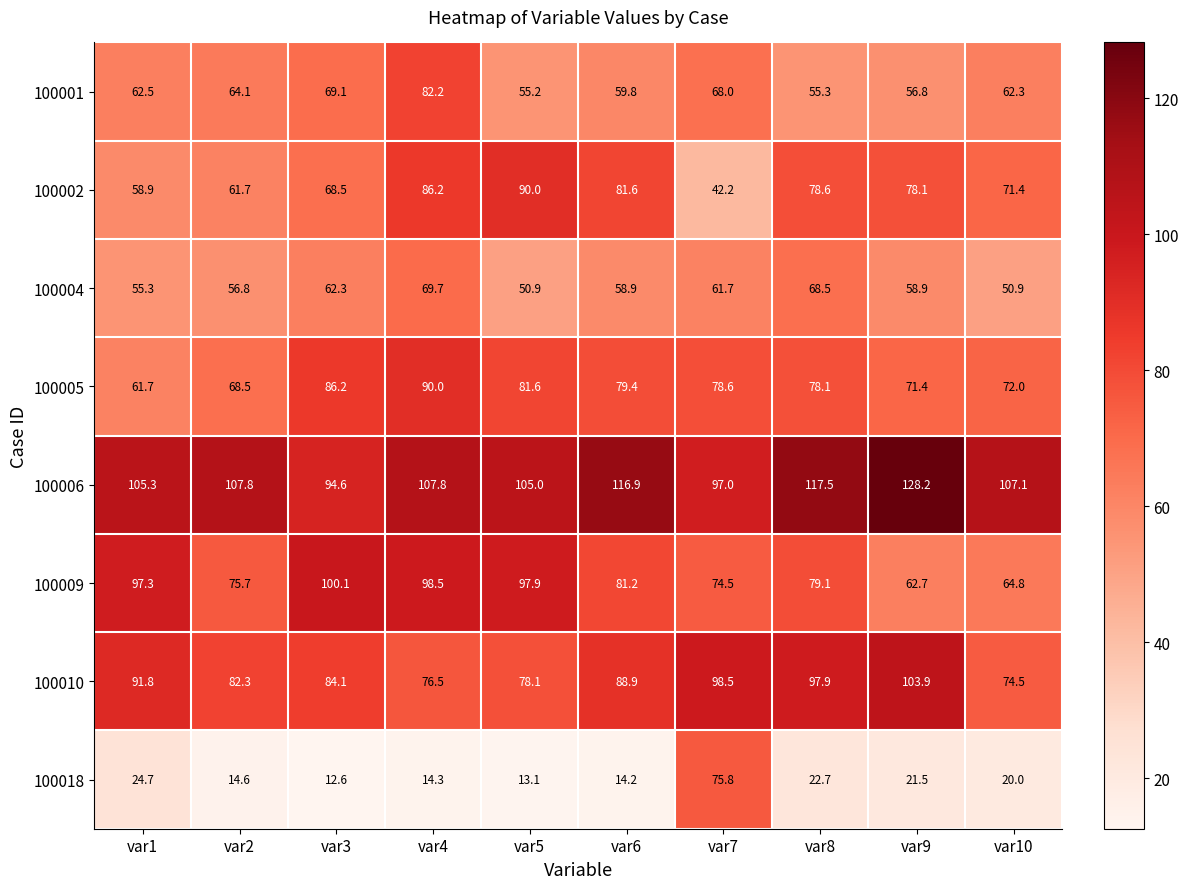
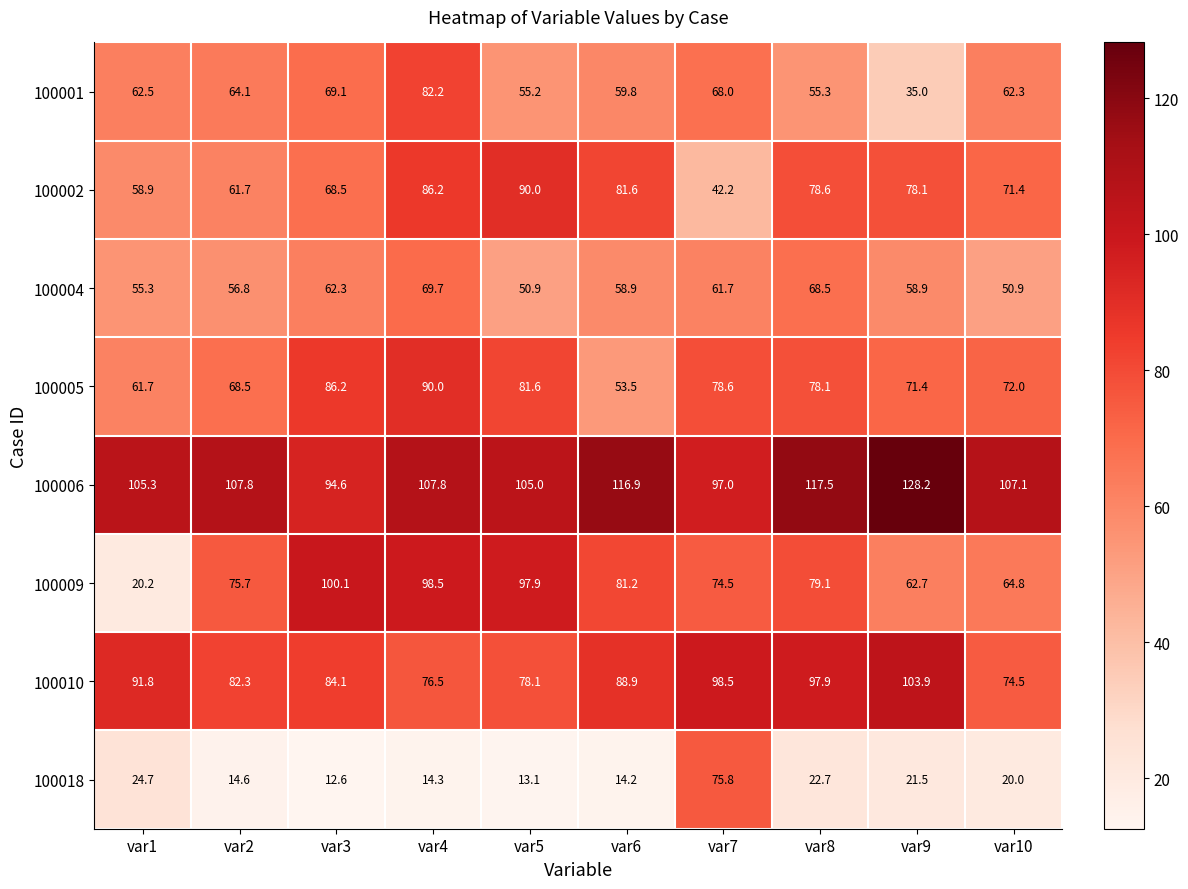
100001, var9: 56.8 -> 35.0
100005, var6: 79.4 -> 53.5
100009, var1: 97.3 -> 20.2
